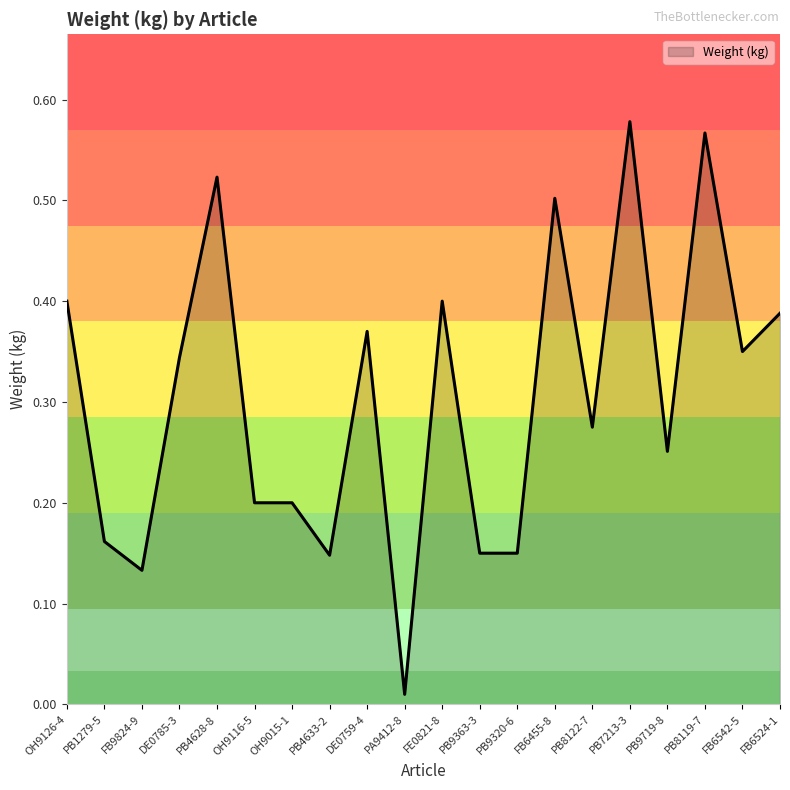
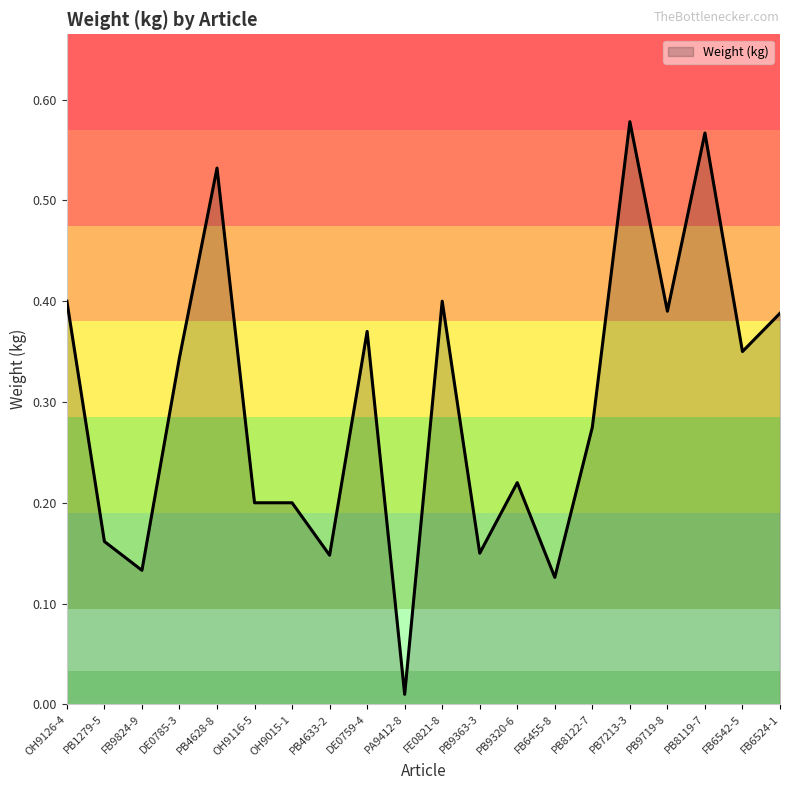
PB4628-8: 0.523 -> 0.532
PB9320-6: 0.15 -> 0.22
FB6455-8: 0.502 -> 0.126
PB9719-8: 0.251 -> 0.390
